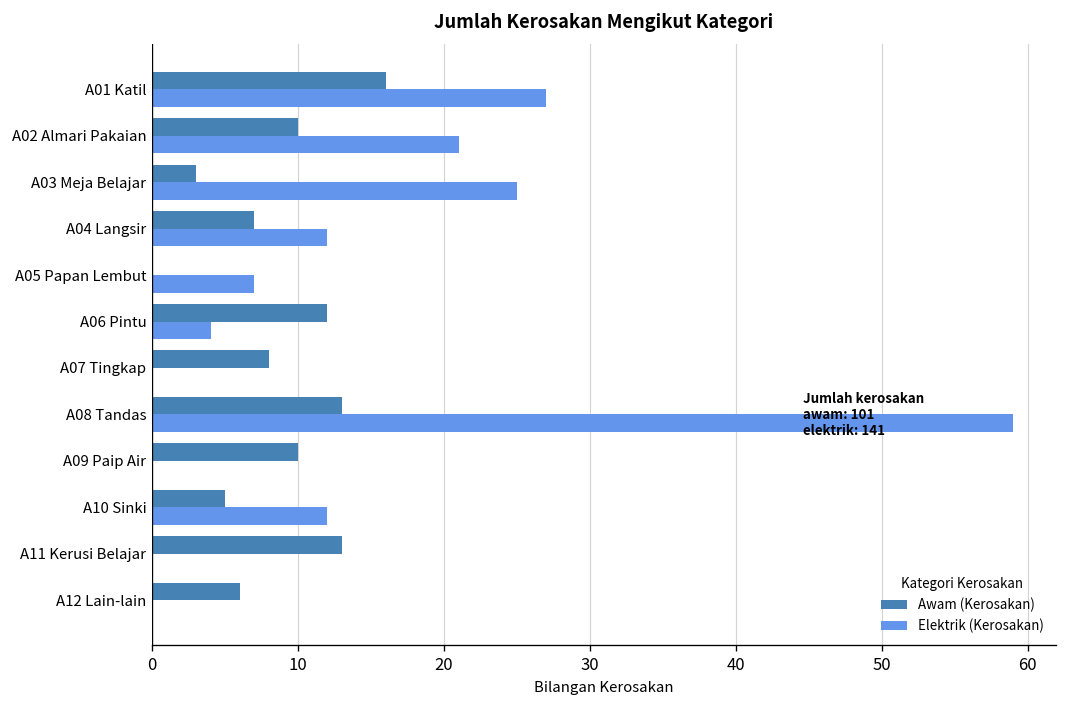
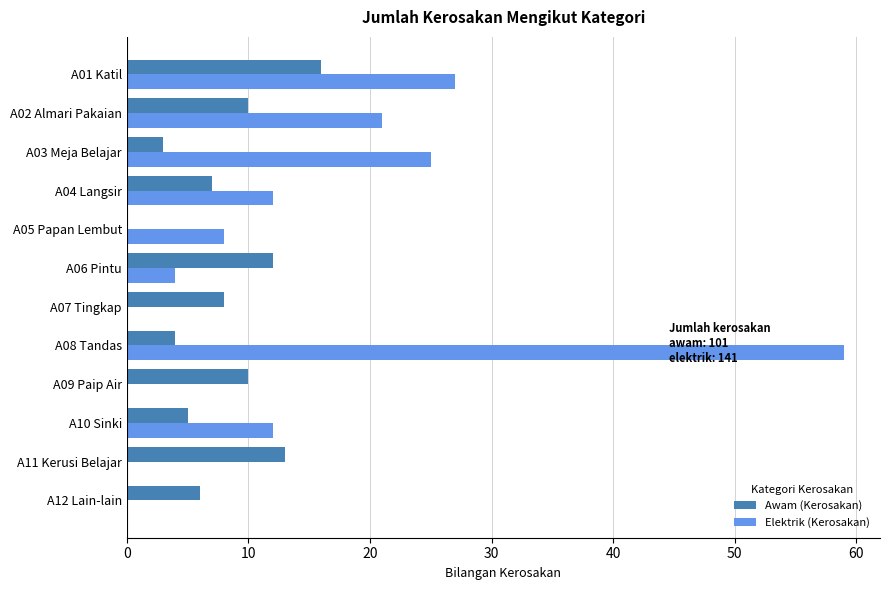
Elektrik (Kerosakan), A05 Papan Lembut: 7 -> 8
Awam (Kerosakan), A08 Tandas: 13 -> 4
